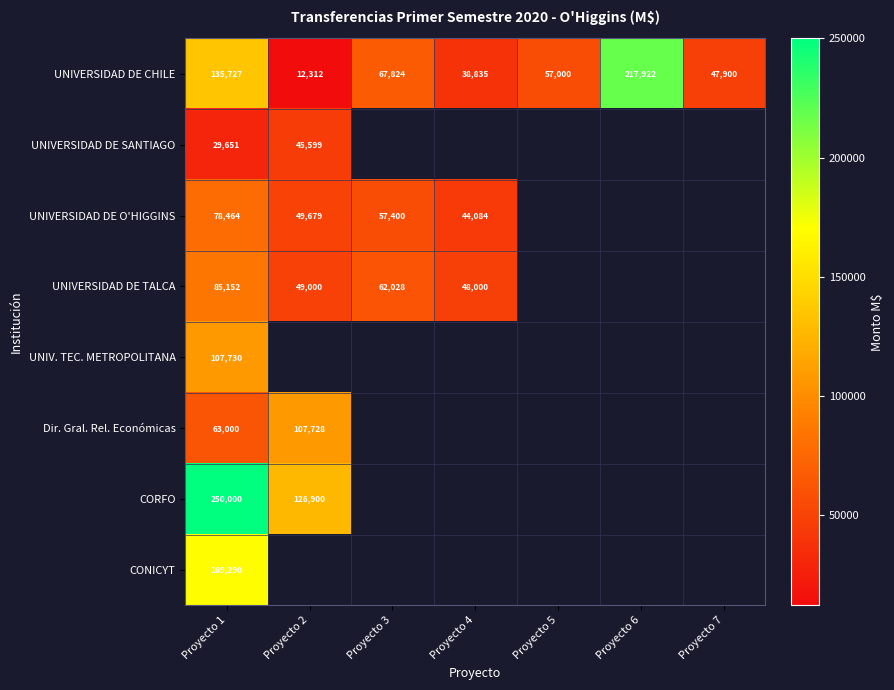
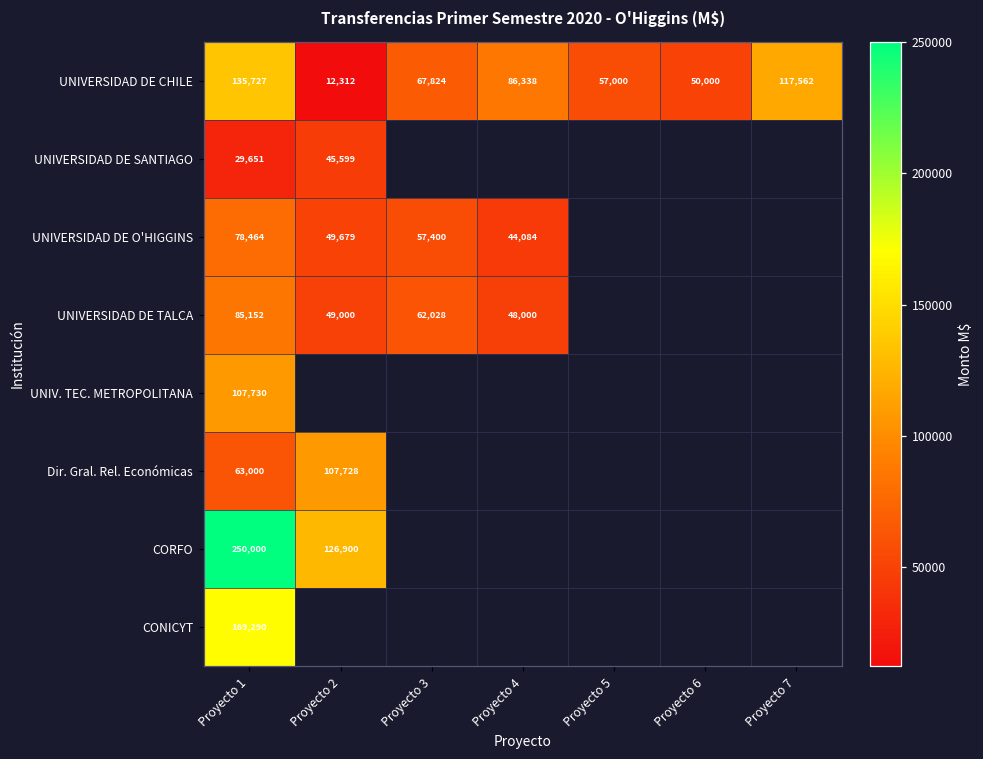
UNIVERSIDAD DE CHILE, Proyecto 4: 38,835 -> 86,338
UNIVERSIDAD DE CHILE, Proyecto 6: 217,922 -> 50,000
UNIVERSIDAD DE CHILE, Proyecto 7: 47,900 -> 117,562
